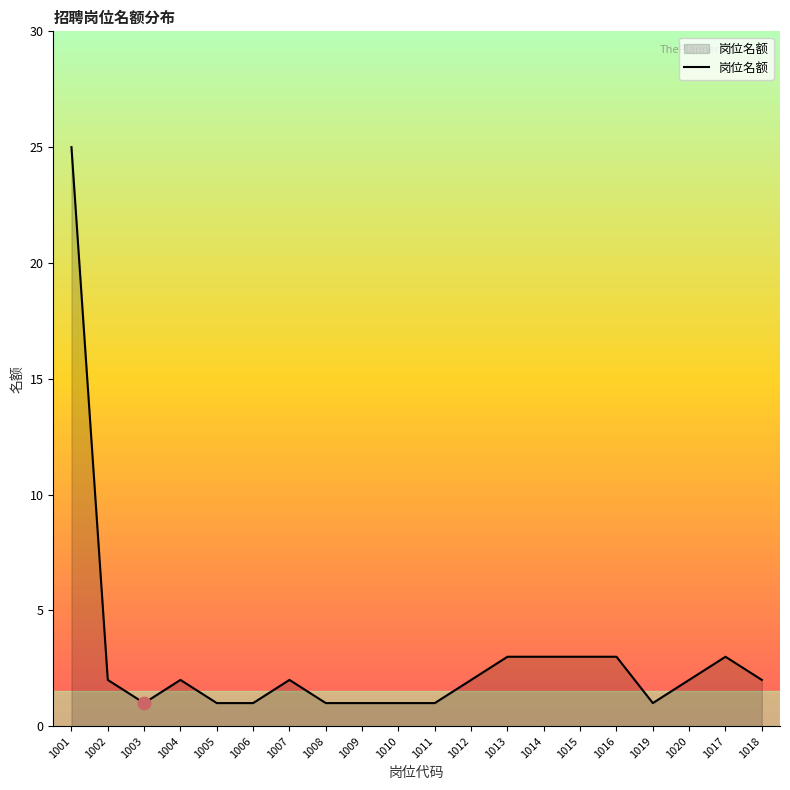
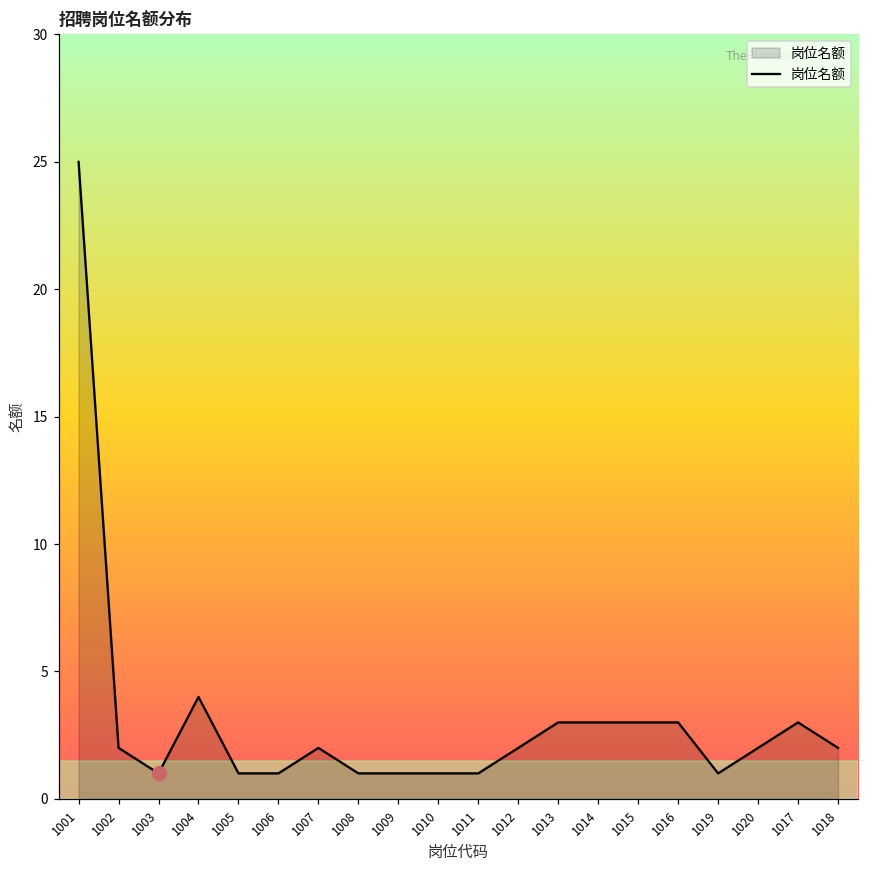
岗位名额, 1004: 2 -> 4
